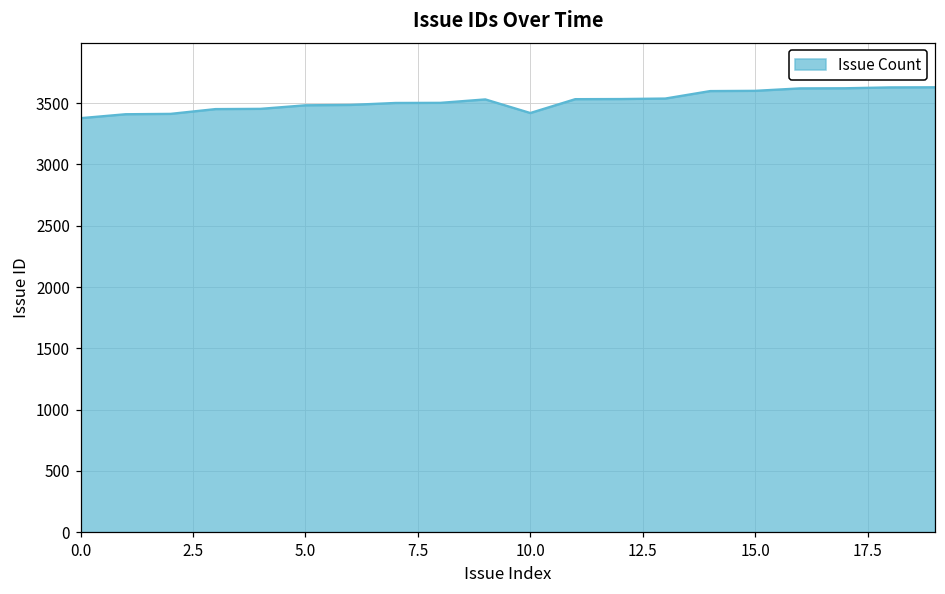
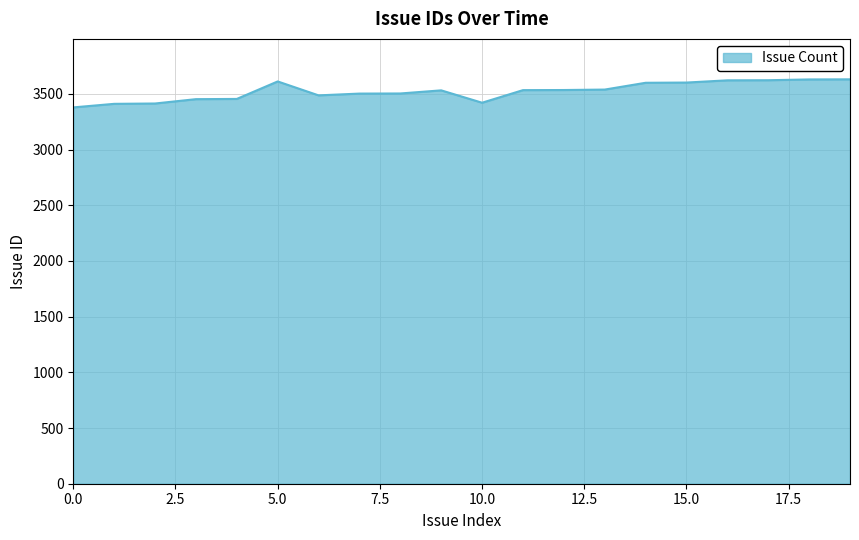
5.0: 3480 -> 3610
